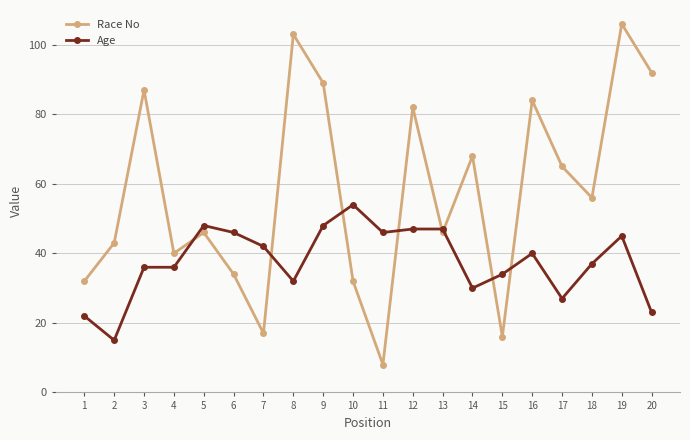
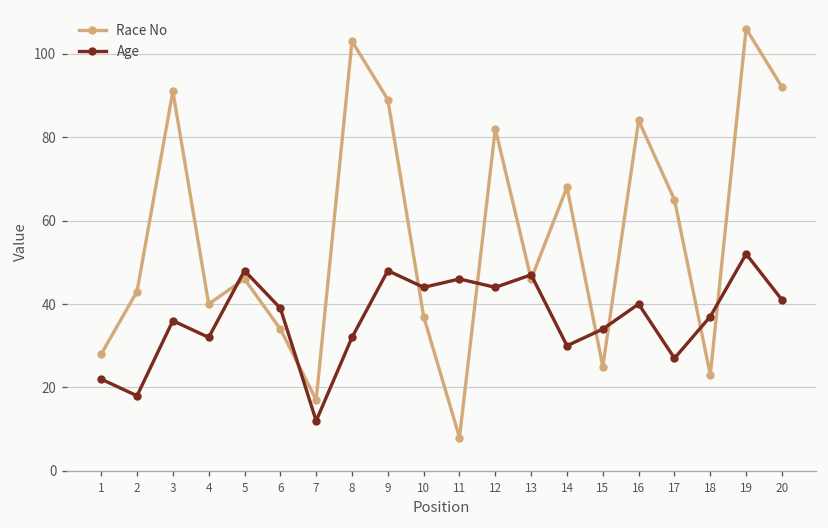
Race No, 1: 32 -> 28
Age, 2: 15 -> 18
Race No, 3: 87 -> 91
Age, 4: 36 -> 32
Age, 6: 46 -> 39
Age, 7: 42 -> 12
Race No, 10: 32 -> 37
Age, 10: 54 -> 44
Age, 12: 47 -> 44
Race No, 15: 16 -> 25
Race No, 18: 56 -> 23
Age, 19: 45 -> 52
Age, 20: 23 -> 41
